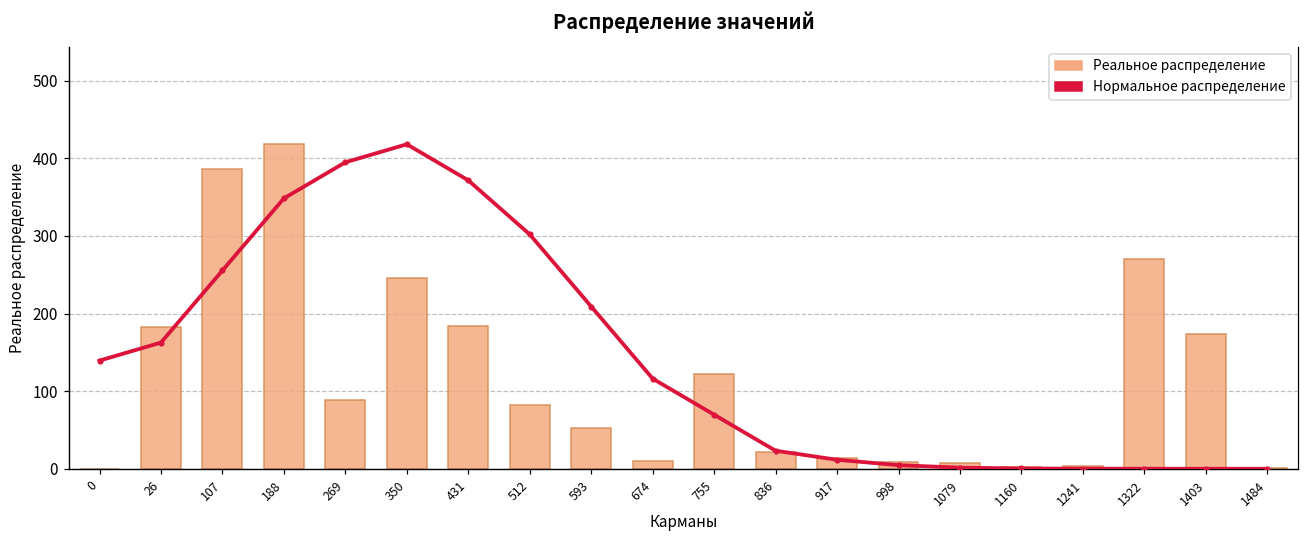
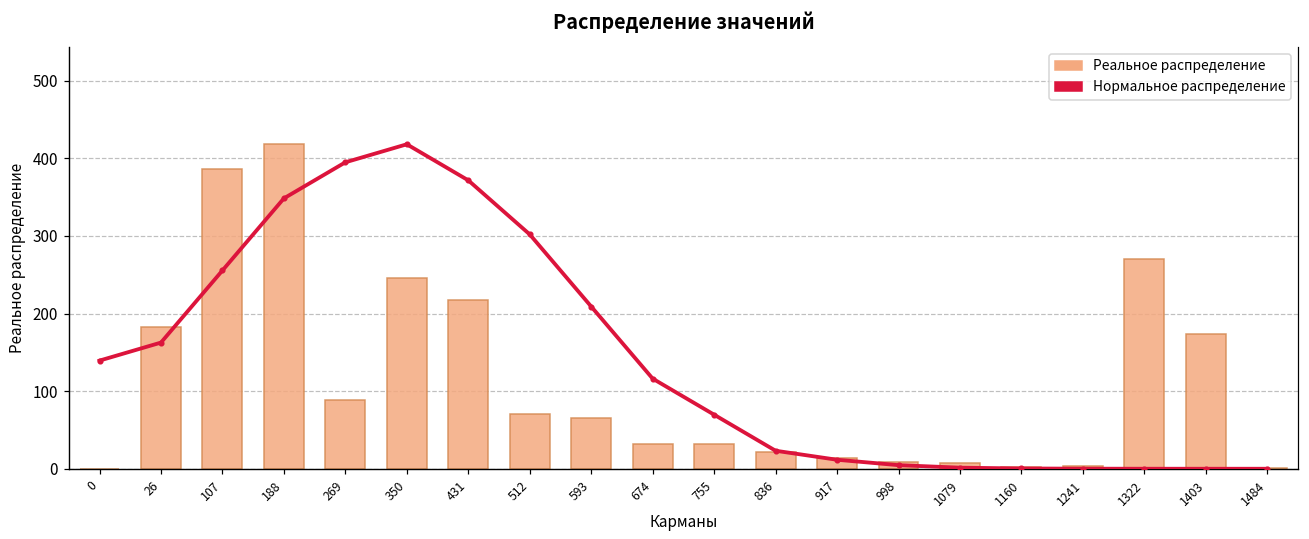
Реальное распределение, 431: 180 -> 220
Реальное распределение, 512: 80 -> 70
Реальное распределение, 593: 50 -> 70
Реальное распределение, 674: 10 -> 30
Реальное распределение, 755: 120 -> 30
